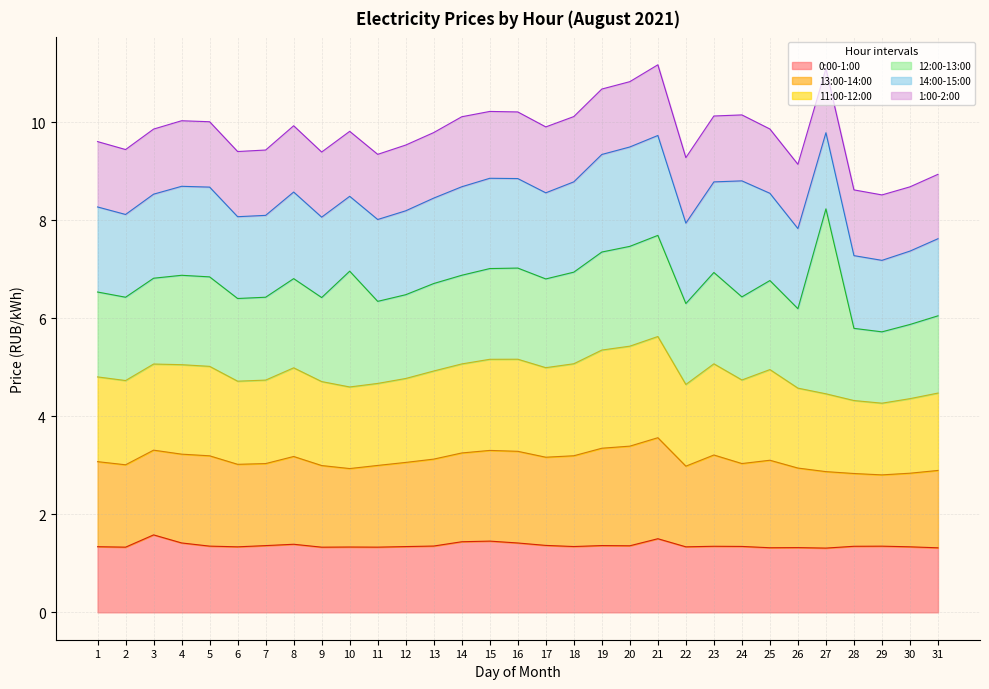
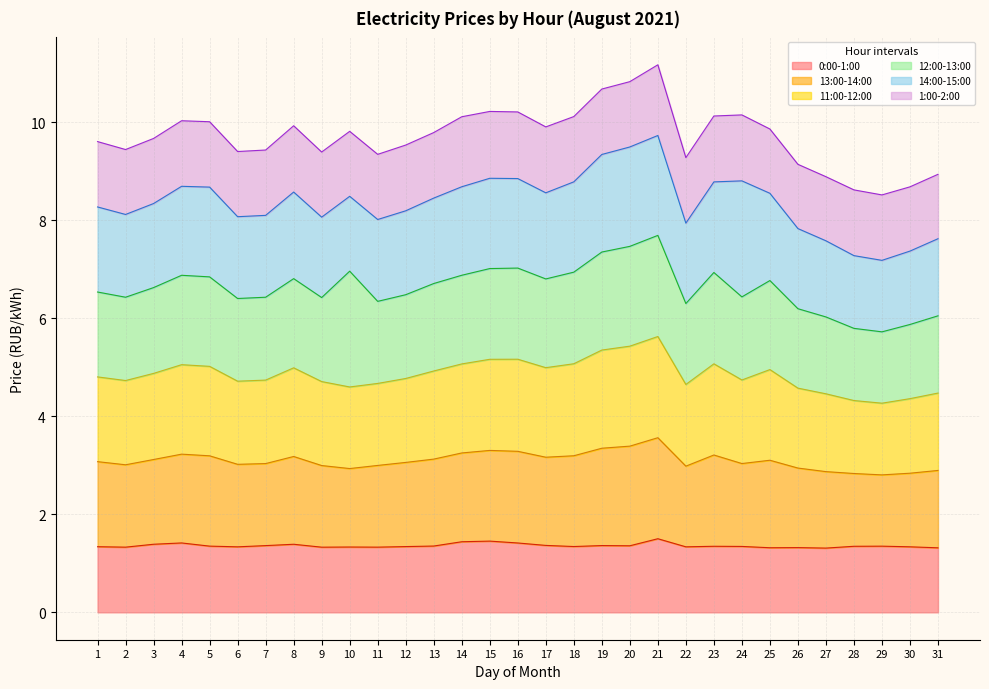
0:00-1:00, 3: 1.6 -> 1.4
12:00-13:00, 27: 3.8 -> 1.6
